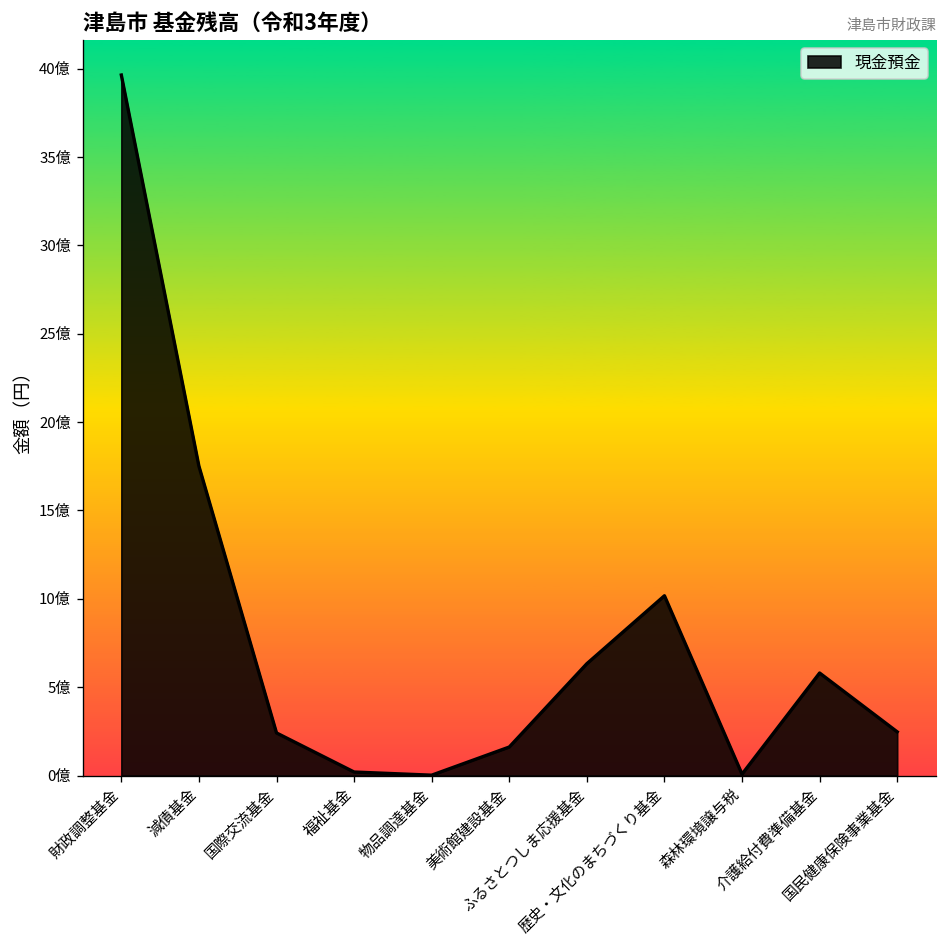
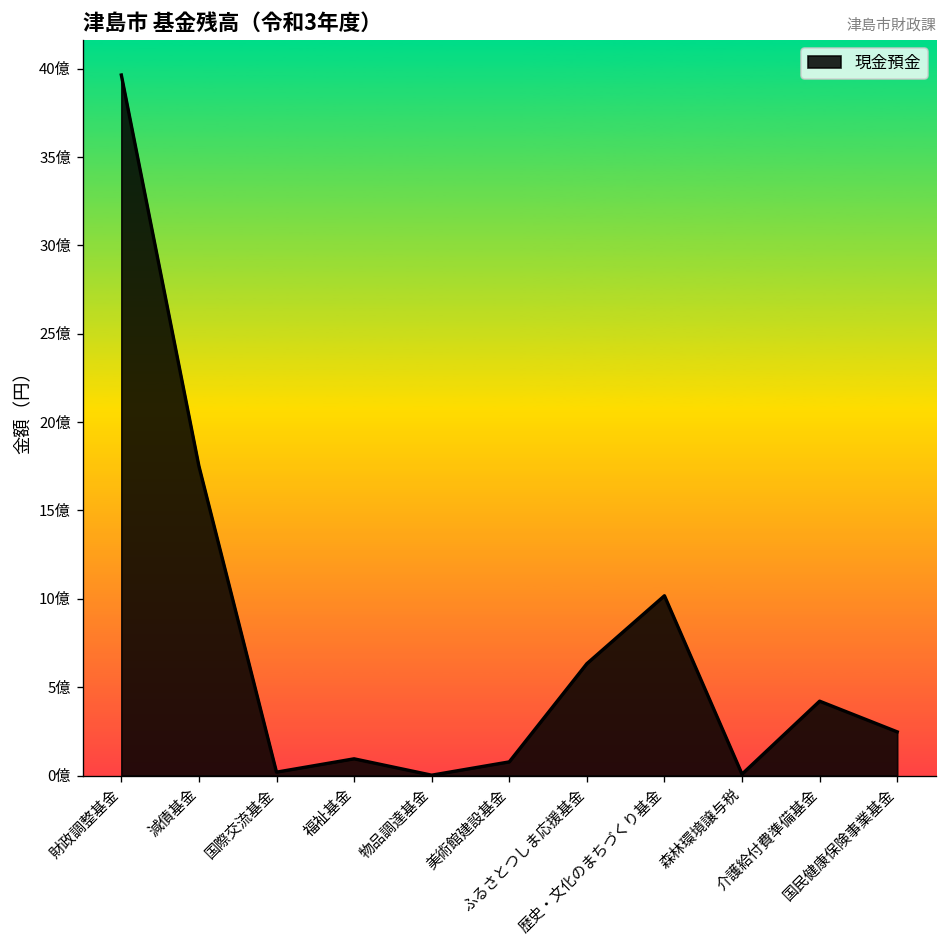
国際交流基金: 2.4億 -> 0.2億
福祉基金: 0.2億 -> 0.9億
美術館建設基金: 1.6億 -> 0.8億
介護給付費準備基金: 5.8億 -> 4.2億
